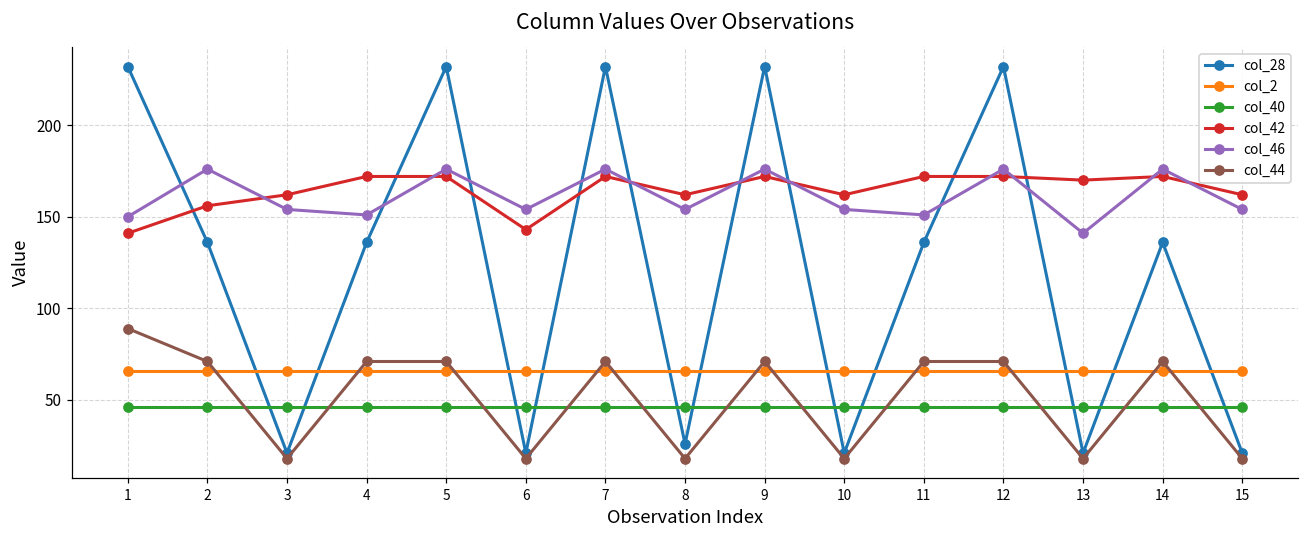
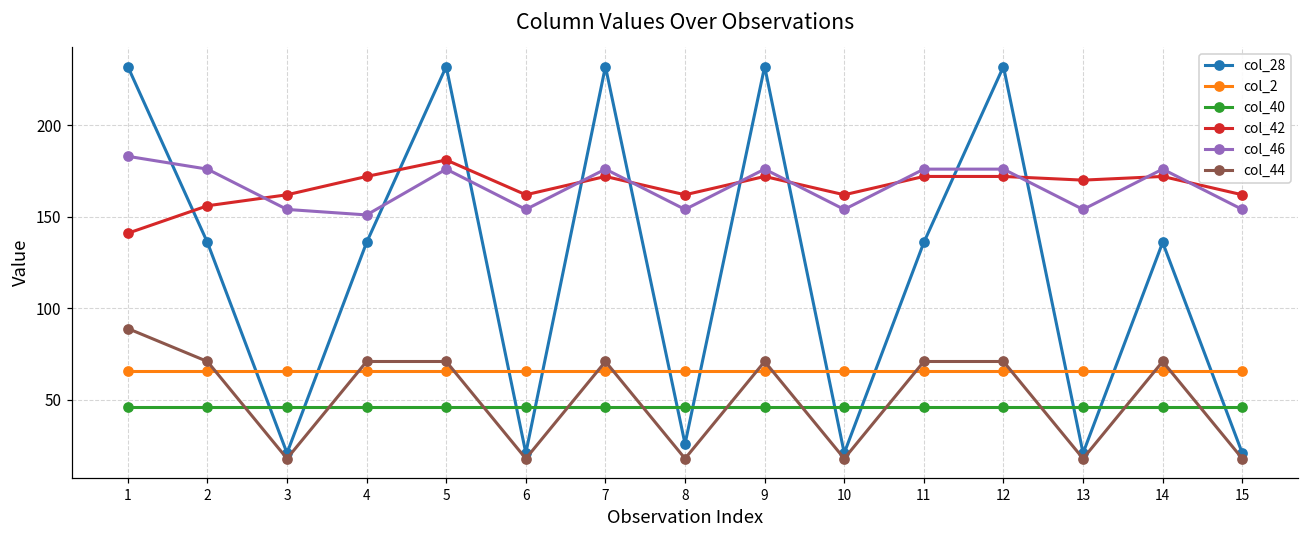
col_46, 1: 150 -> 183
col_42, 5: 172 -> 181
col_42, 6: 143 -> 162
col_46, 11: 151 -> 176
col_46, 13: 141 -> 154
